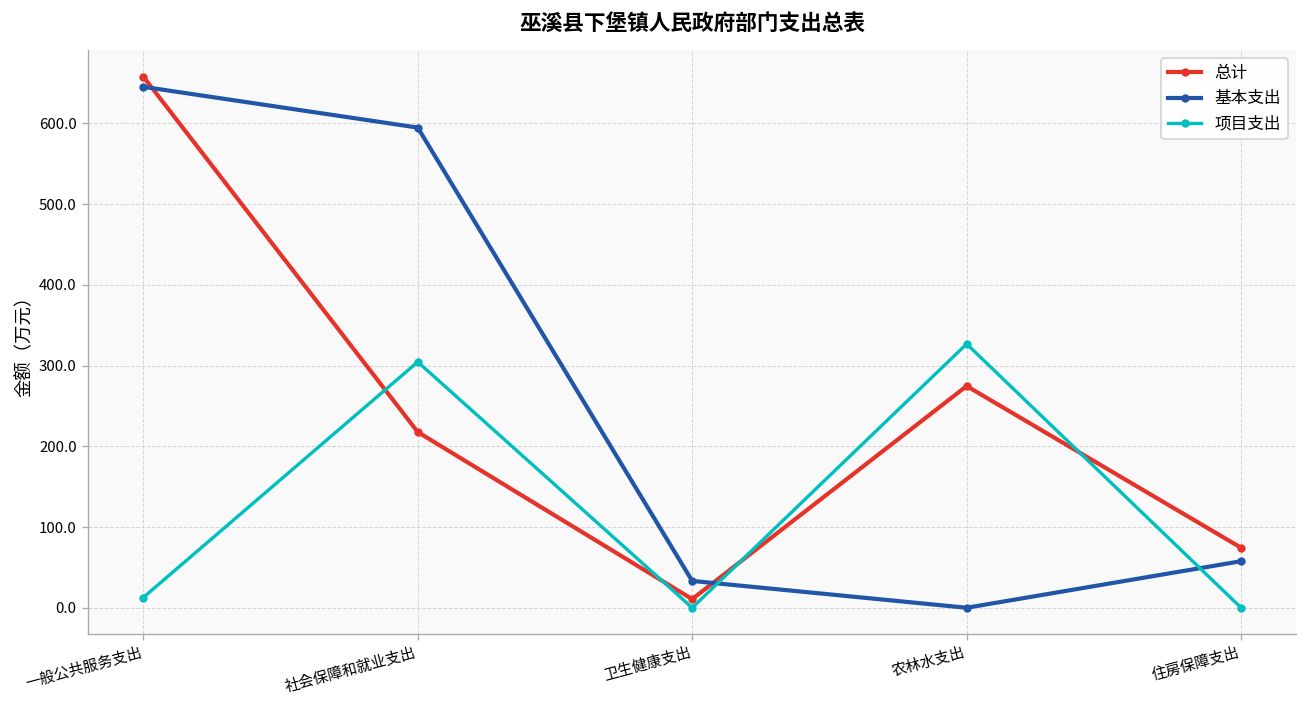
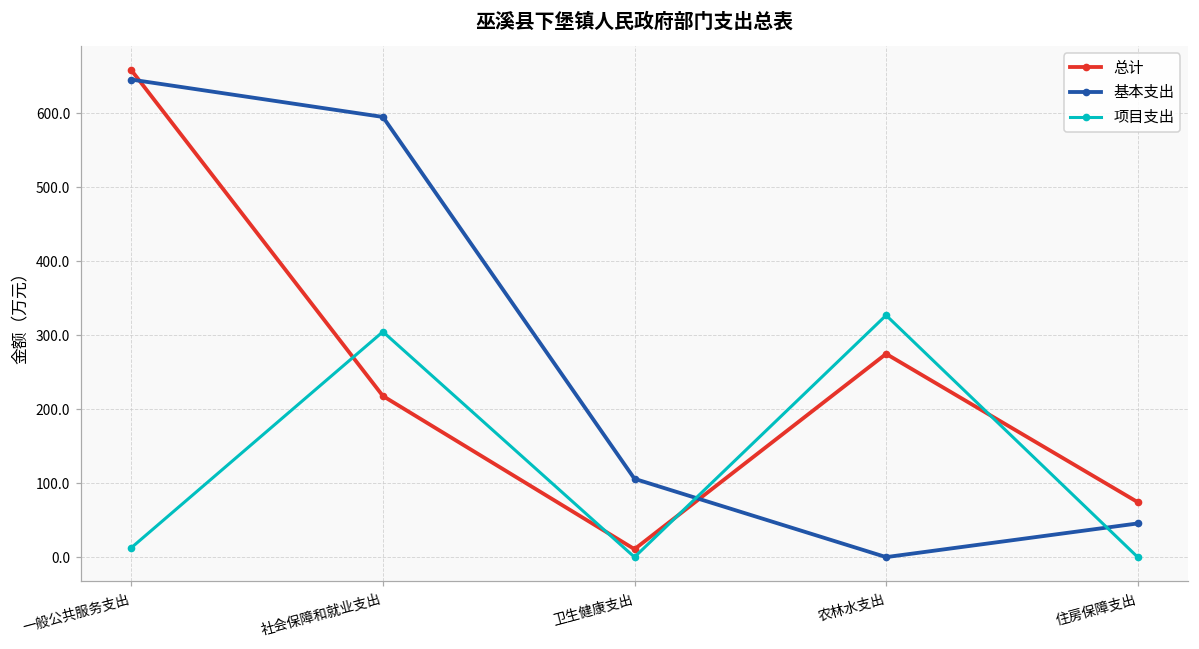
基本支出, 卫生健康支出: 30 -> 110
基本支出, 住房保障支出: 60 -> 50
